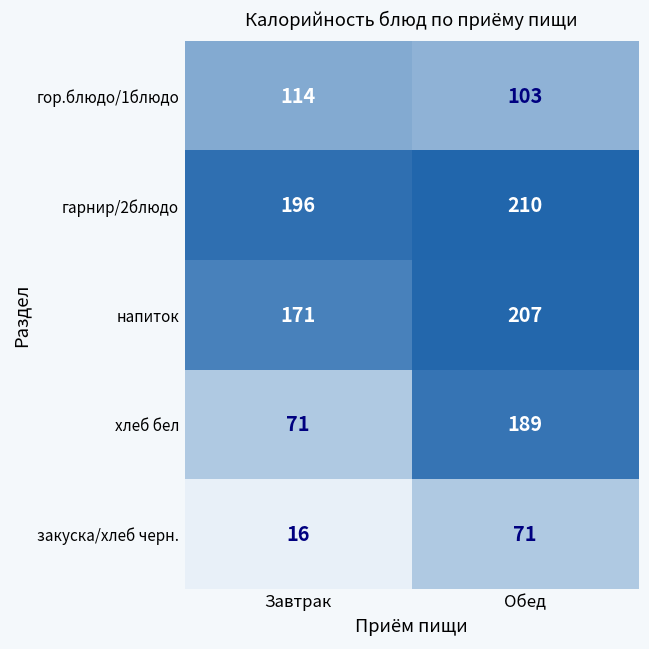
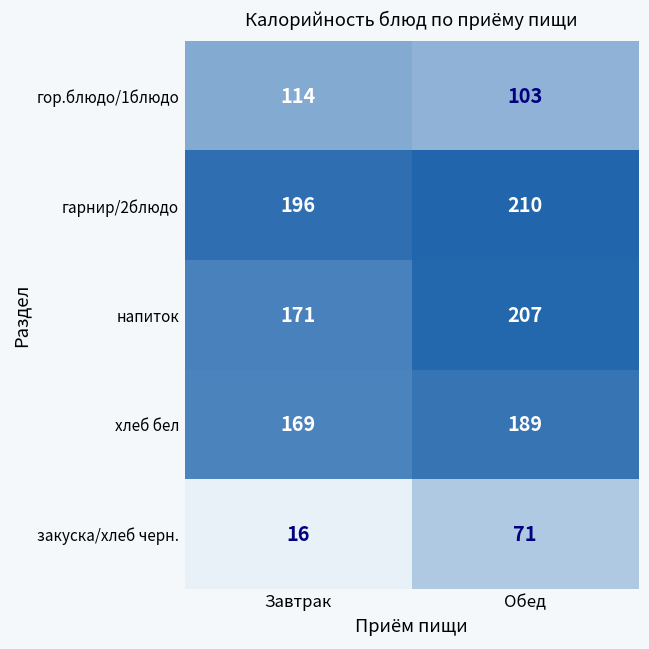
хлеб бел, Завтрак: 71 -> 169
